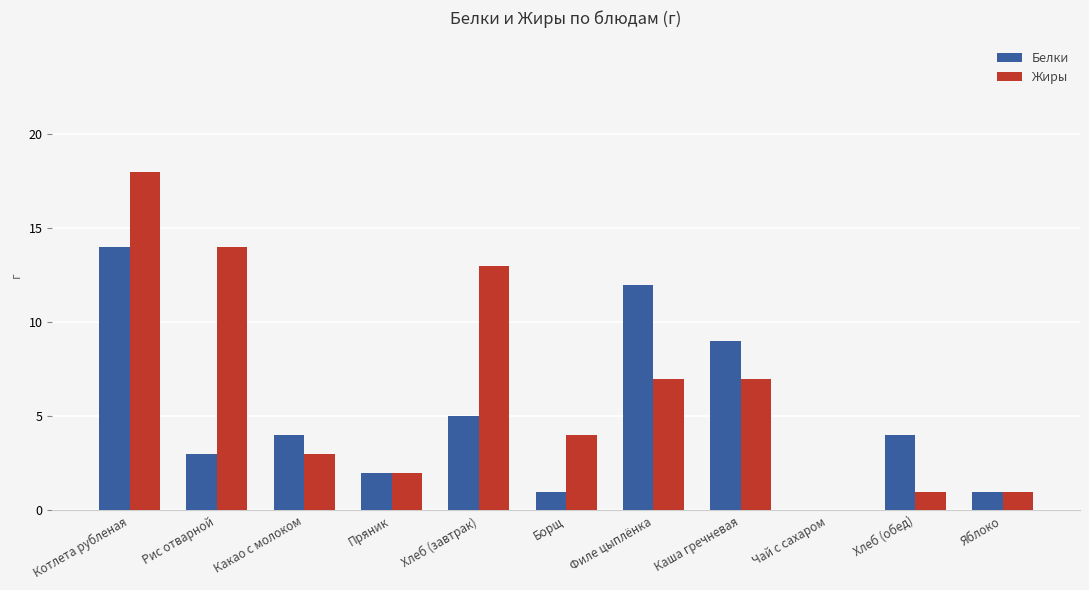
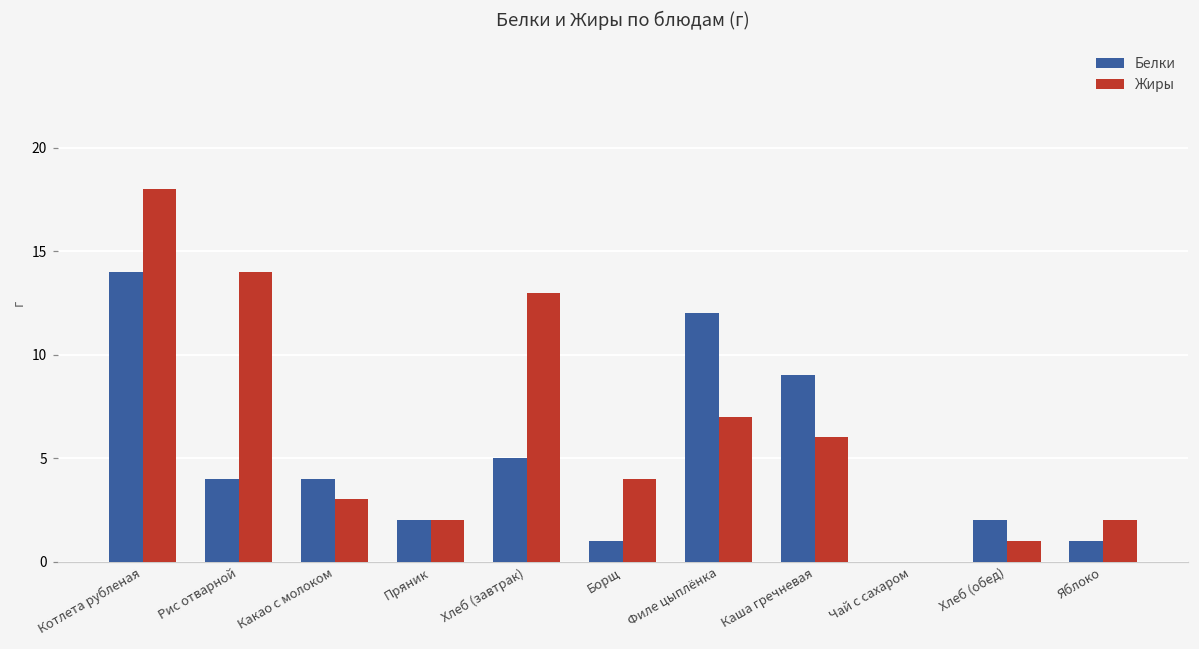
Белки, Рис отварной: 3 -> 4
Жиры, Каша гречневая: 7 -> 6
Белки, Хлеб (обед): 4 -> 2
Жиры, Яблоко: 1 -> 2
